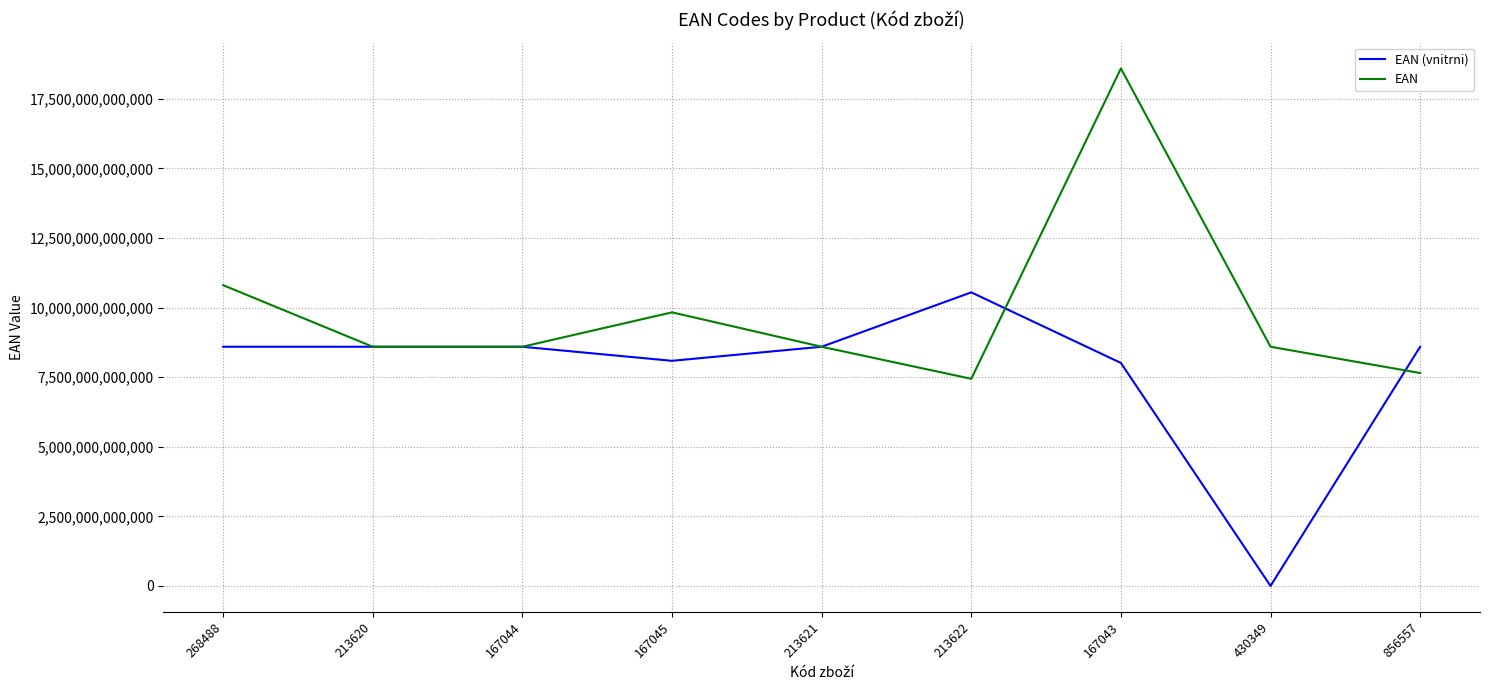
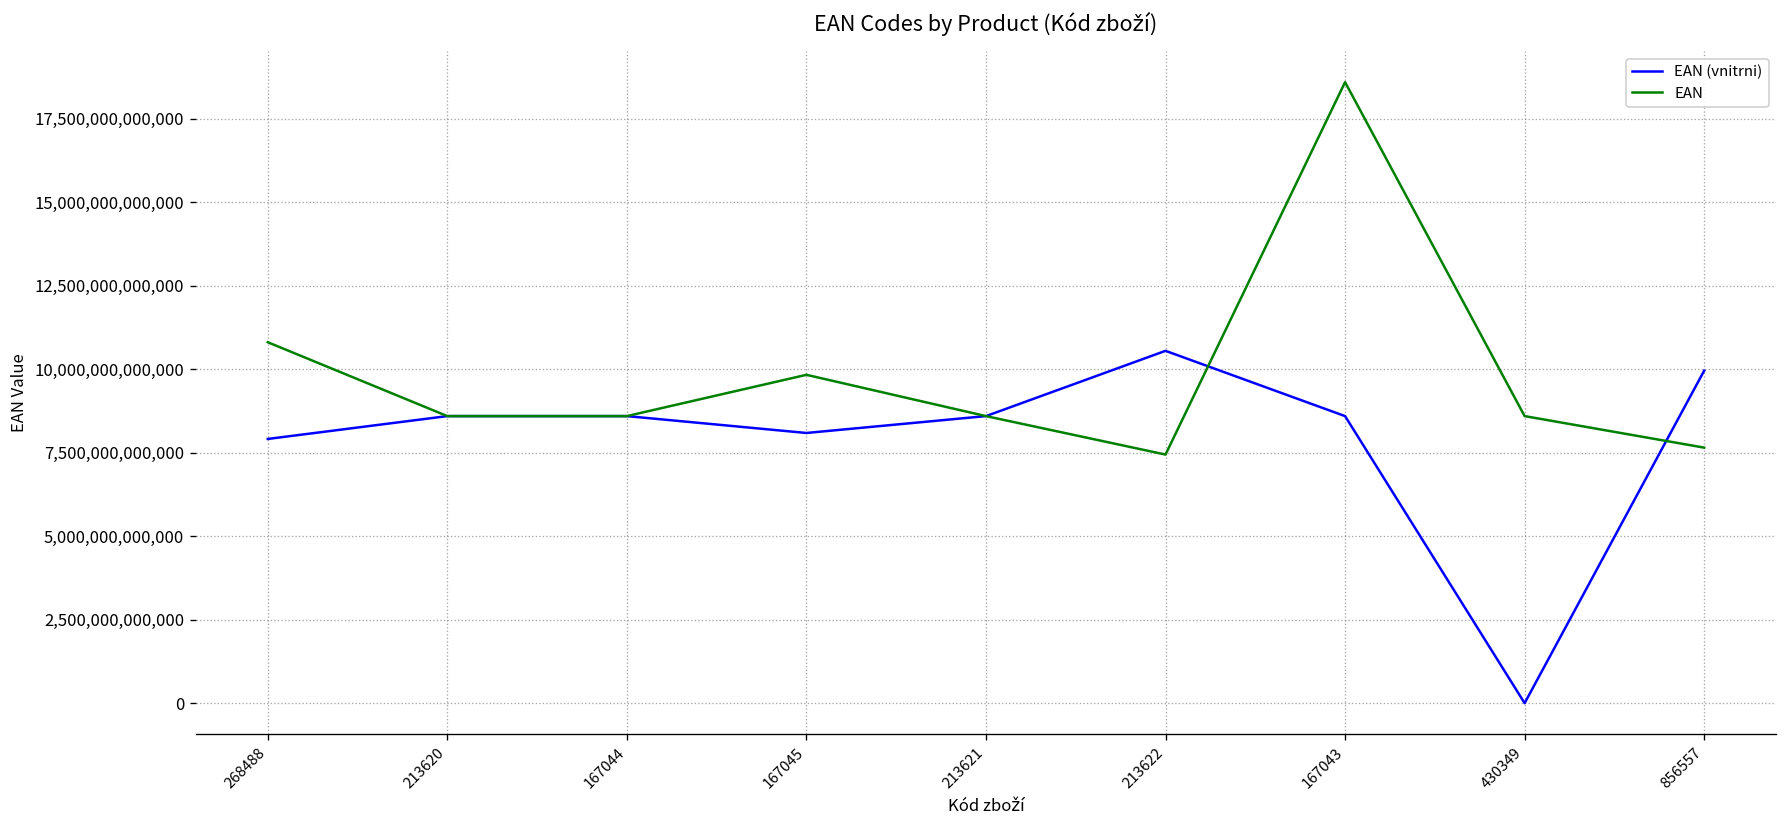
EAN (vnitrni), 268488: 8,600,000,000,000 -> 7,900,000,000,000
EAN (vnitrni), 167043: 8,000,000,000,000 -> 8,600,000,000,000
EAN (vnitrni), 856557: 8,600,000,000,000 -> 10,000,000,000,000
